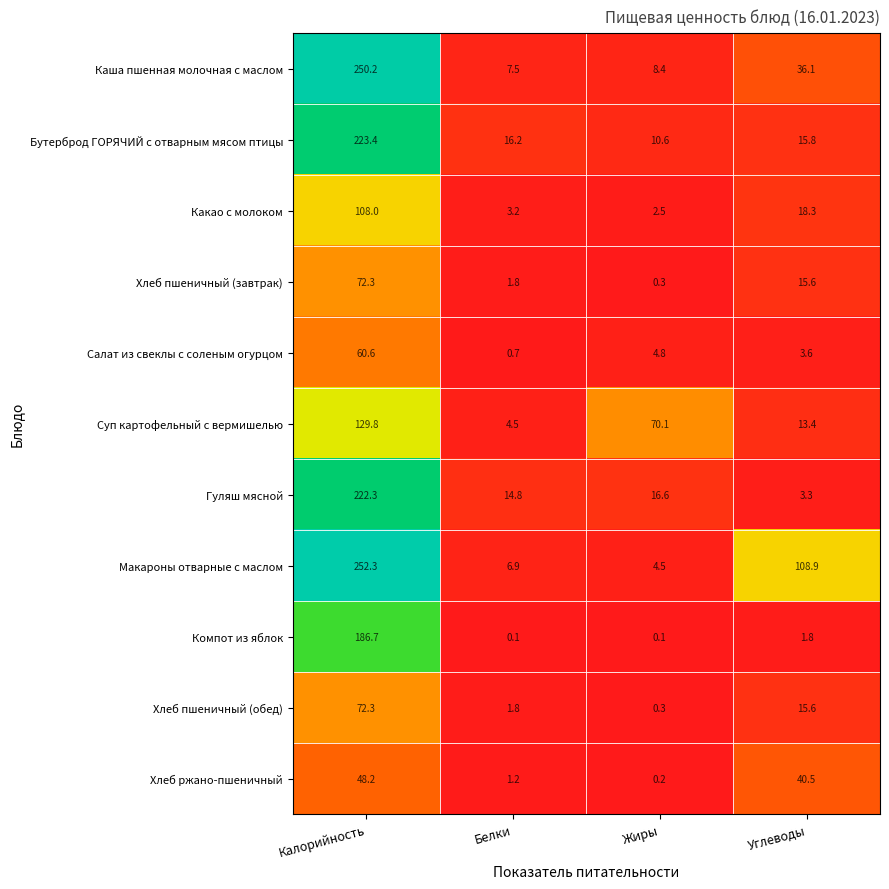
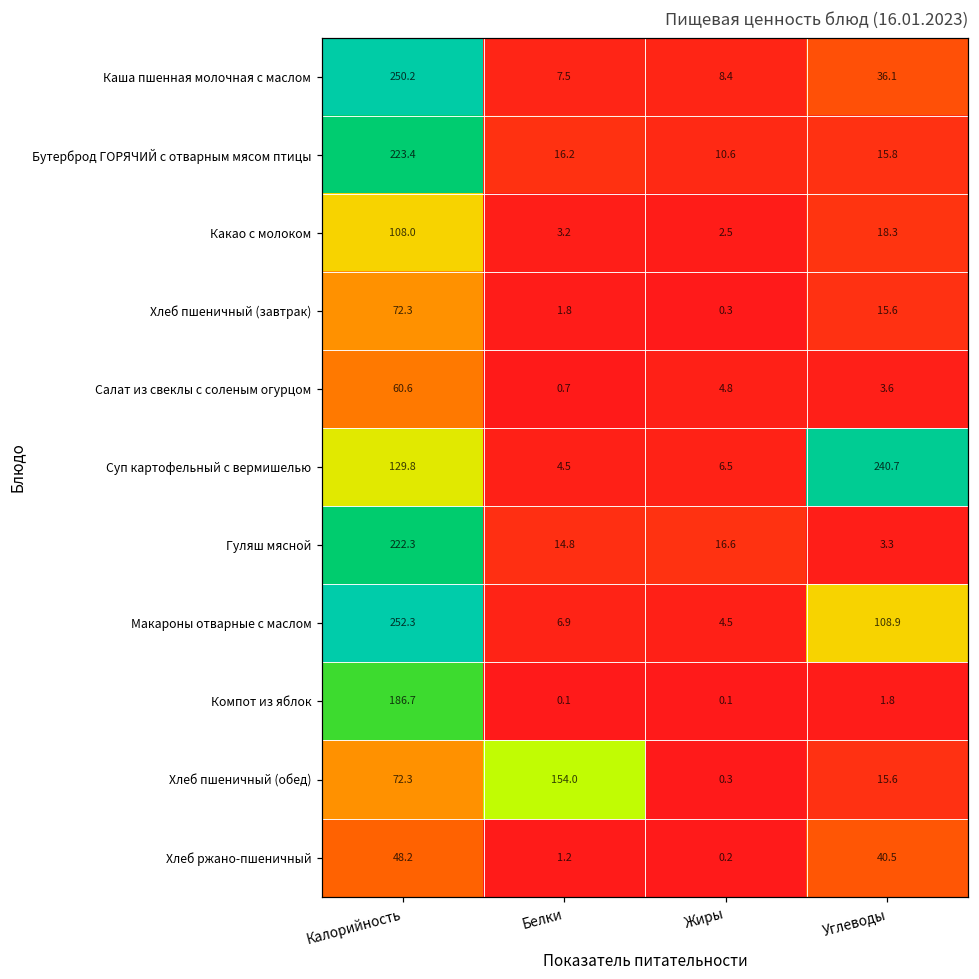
Суп картофельный с вермишелью, Жиры: 70.1 -> 6.5
Суп картофельный с вермишелью, Углеводы: 13.4 -> 240.7
Хлеб пшеничный (обед), Белки: 1.8 -> 154.0
